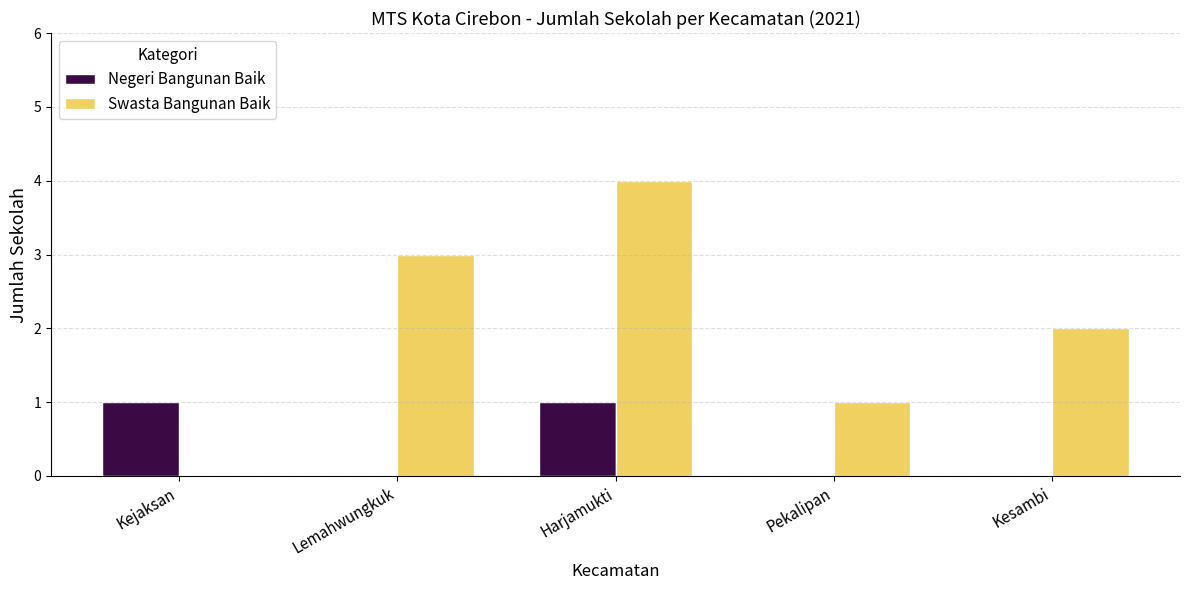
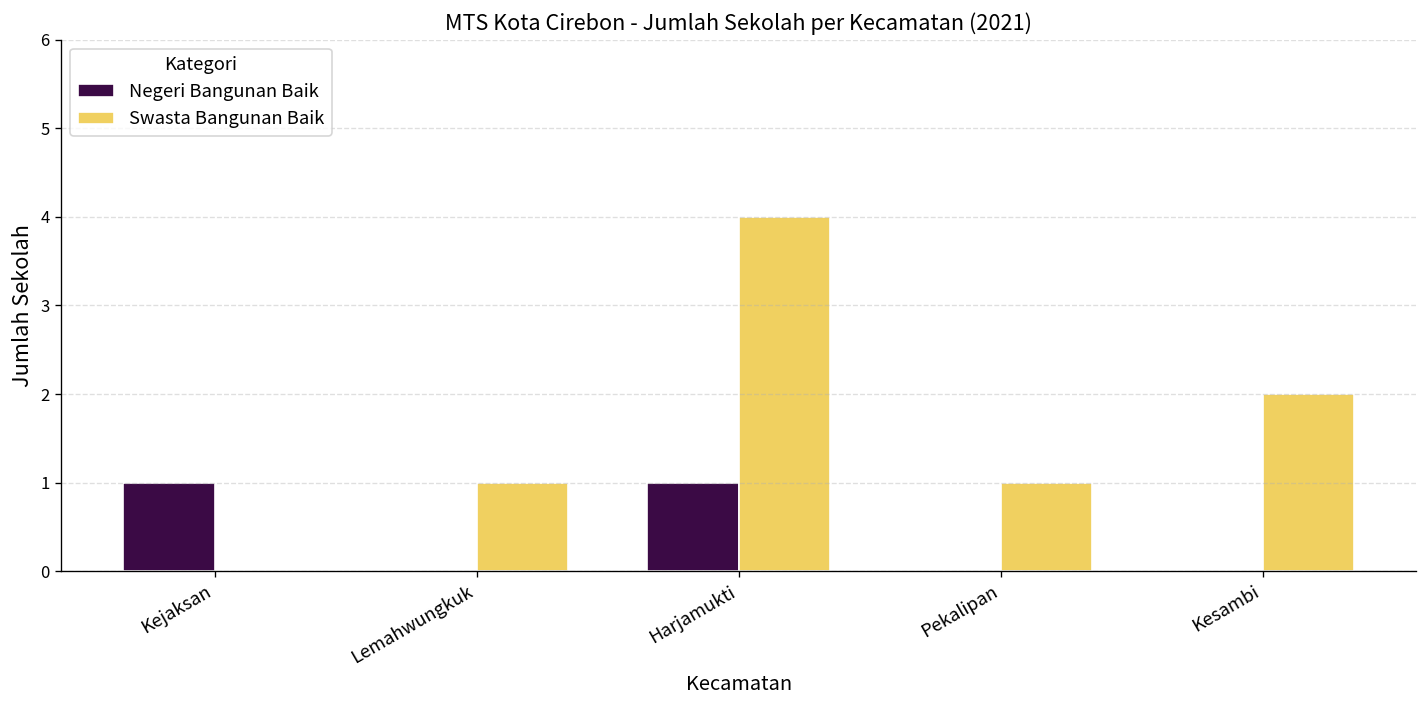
Swasta Bangunan Baik, Lemahwungkuk: 3 -> 1
